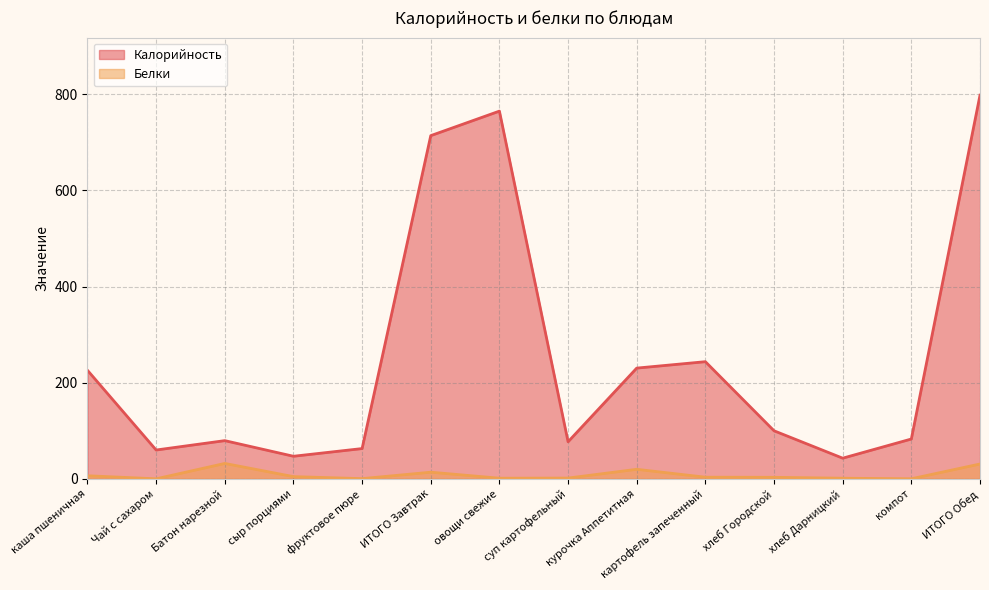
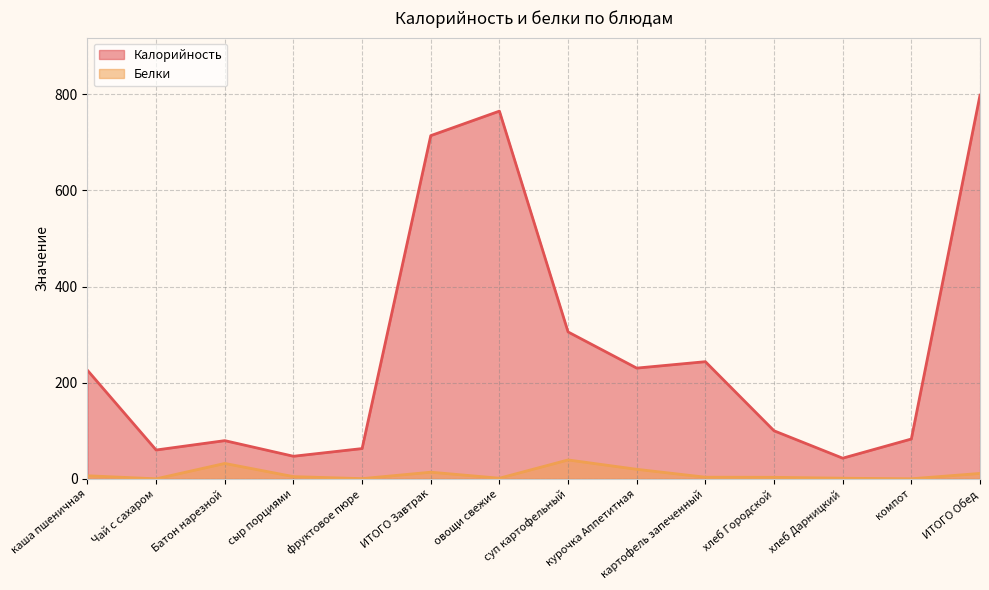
Калорийность, суп картофельный: 80 -> 310
Белки, суп картофельный: 0 -> 40
Белки, ИТОГО Обед: 30 -> 10
